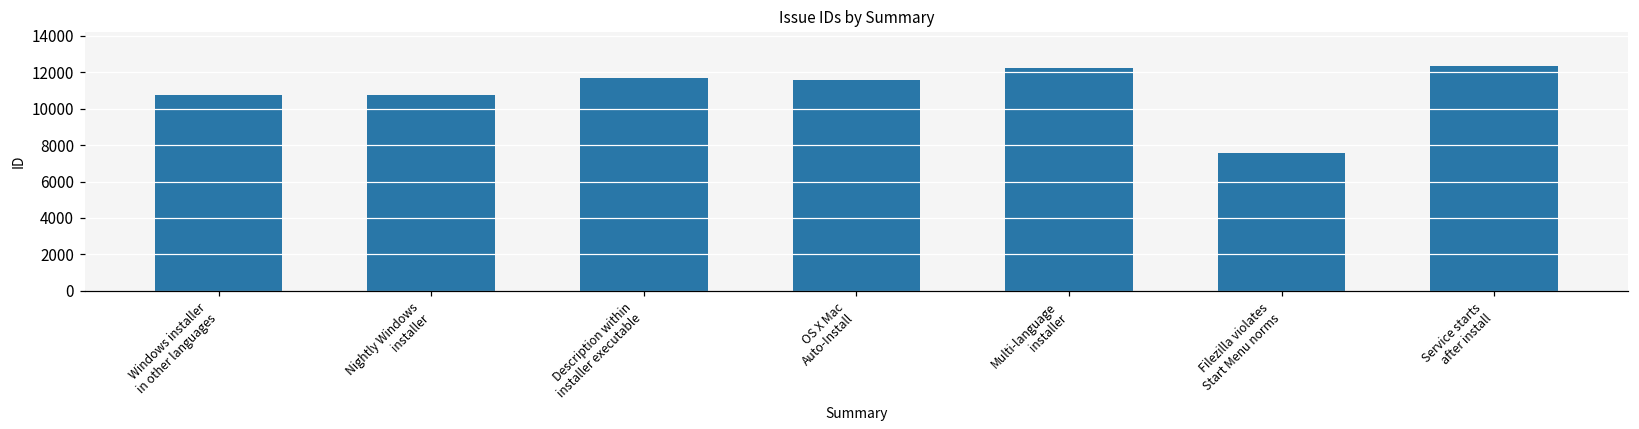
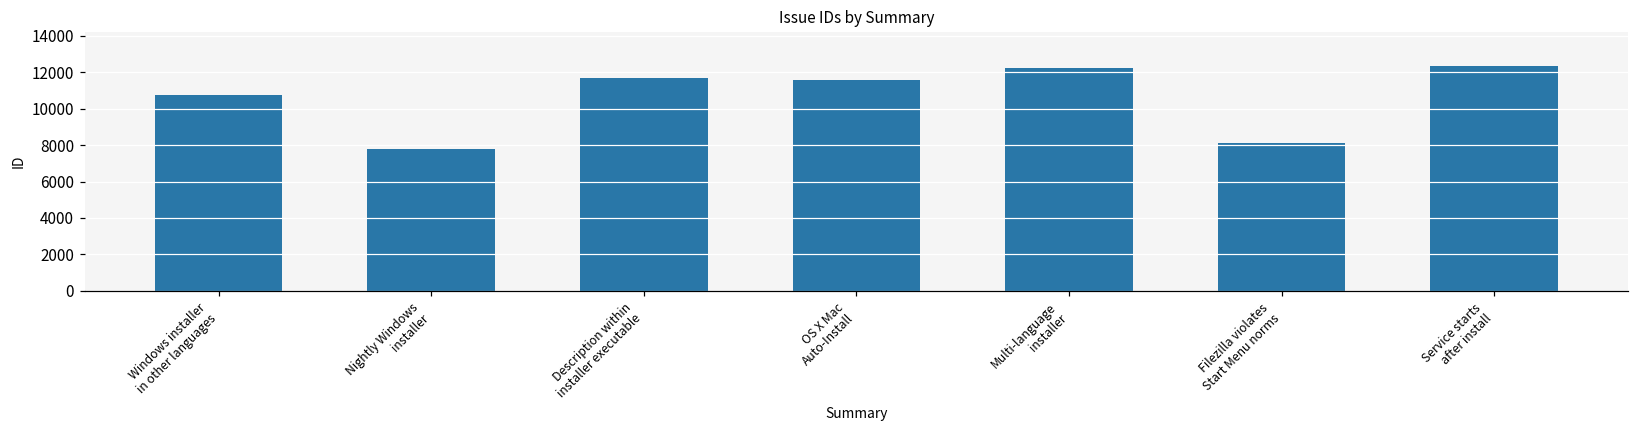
Nightly Windows installer: 10800 -> 7800
Filezilla violates Start Menu norms: 7600 -> 8100
